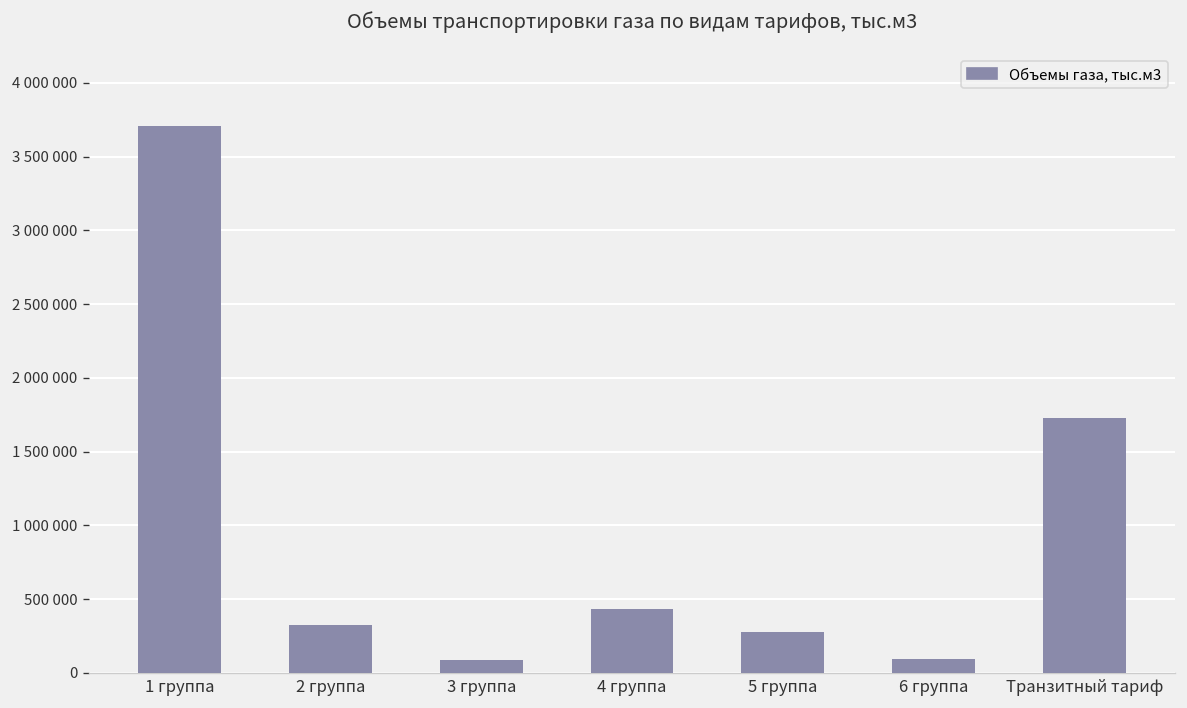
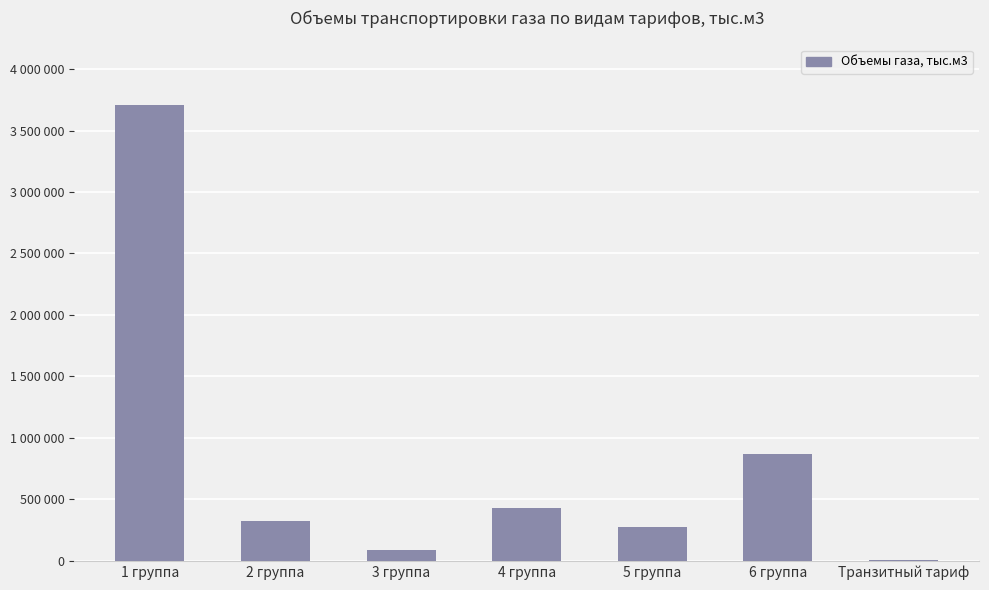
6 группа: 90000 -> 870000
Транзитный тариф: 1730000 -> 10000
